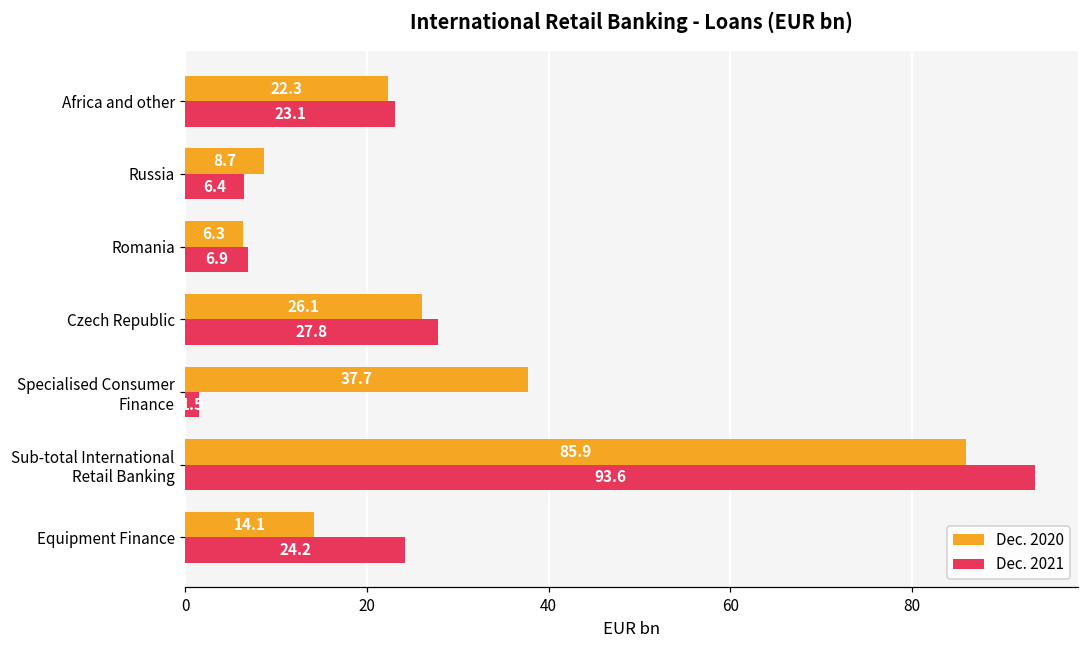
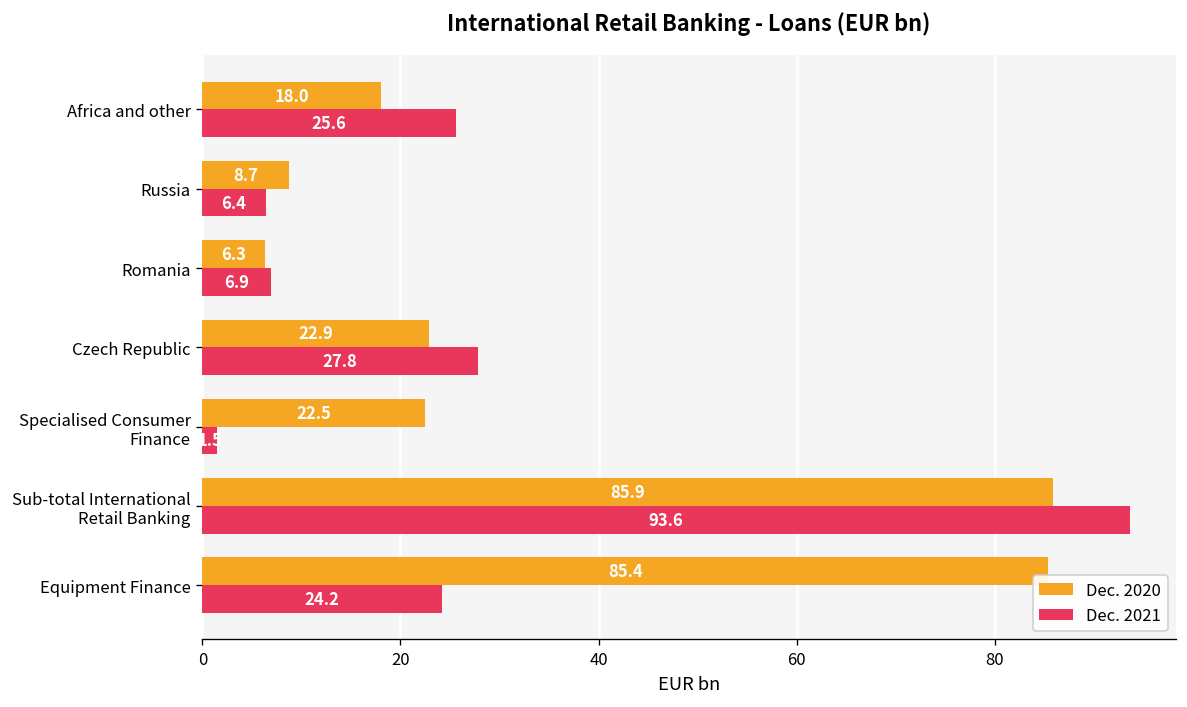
Dec. 2020, Africa and other: 22.3 -> 18.0
Dec. 2021, Africa and other: 23.1 -> 25.6
Dec. 2020, Czech Republic: 26.1 -> 22.9
Dec. 2020, Specialised Consumer Finance: 37.7 -> 22.5
Dec. 2020, Equipment Finance: 14.1 -> 85.4
